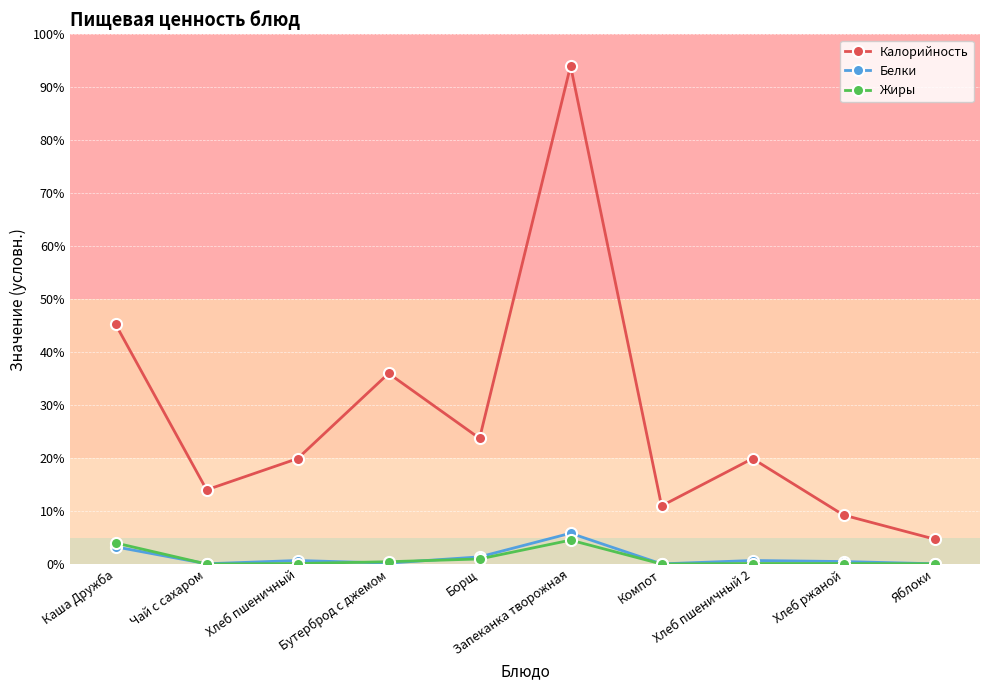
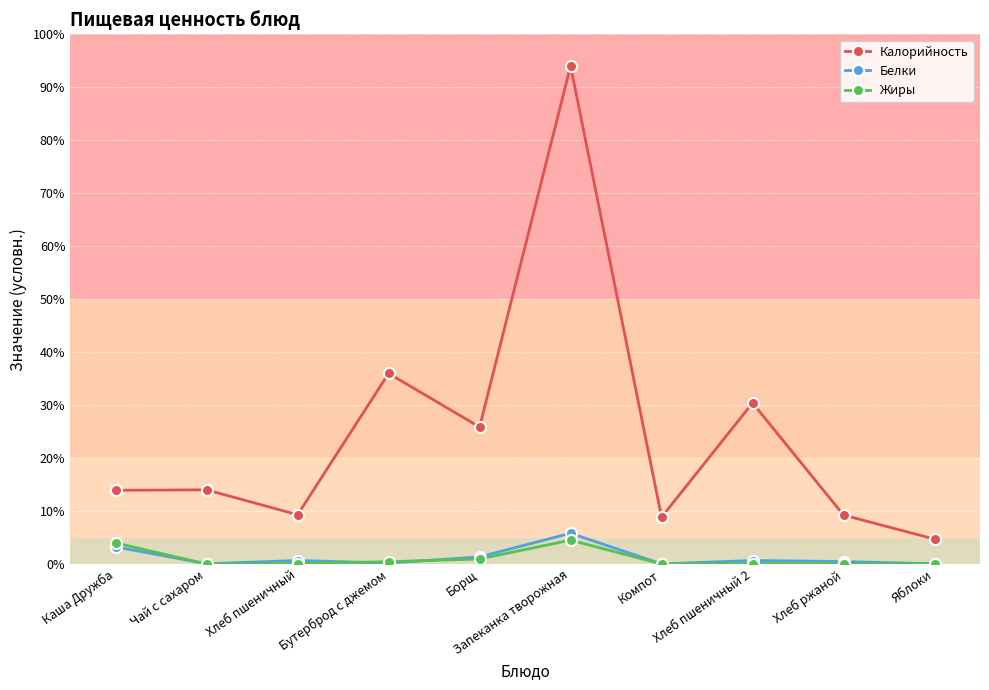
Калорийность, Каша Дружба: 45% -> 14%
Калорийность, Хлеб пшеничный: 20% -> 9%
Калорийность, Борщ: 24% -> 26%
Калорийность, Компот: 11% -> 9%
Калорийность, Хлеб пшеничный 2: 20% -> 30%
